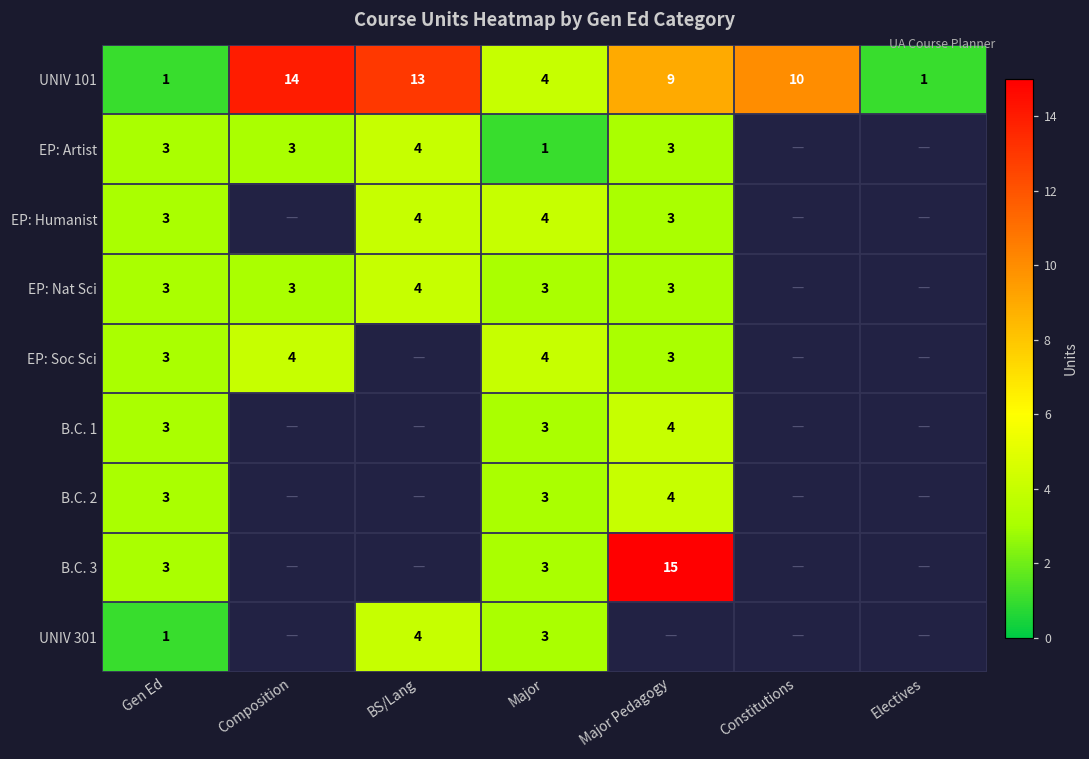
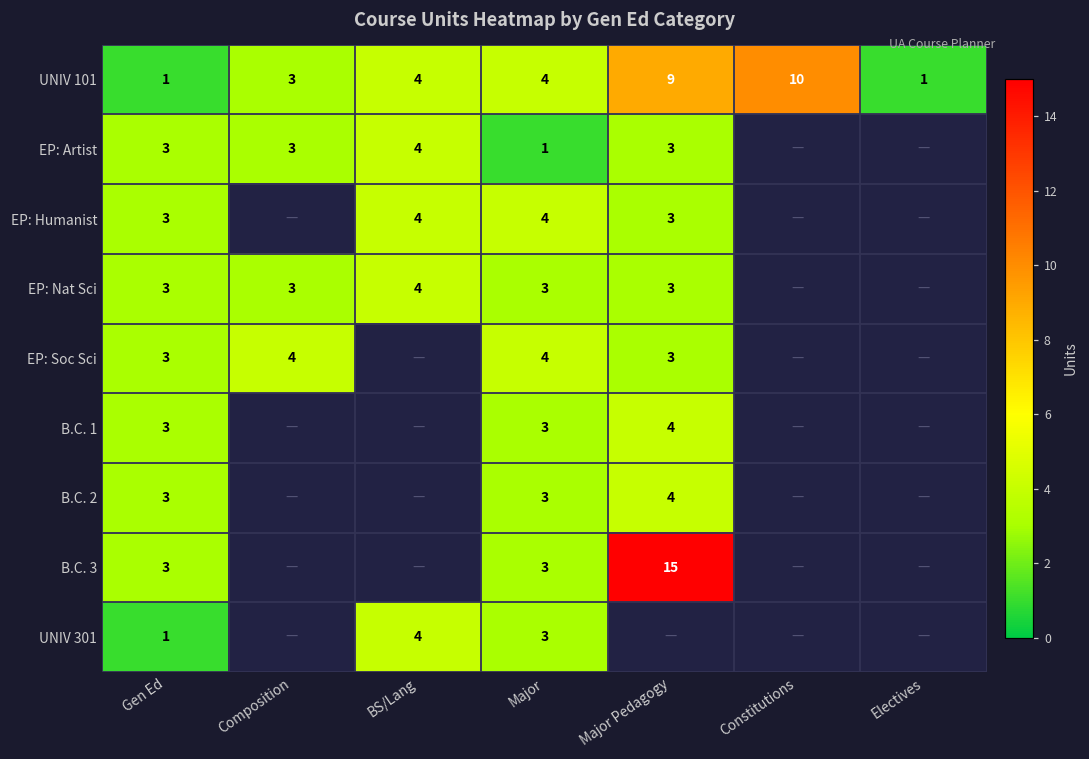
UNIV 101, Composition: 14 -> 3
UNIV 101, BS/Lang: 13 -> 4
